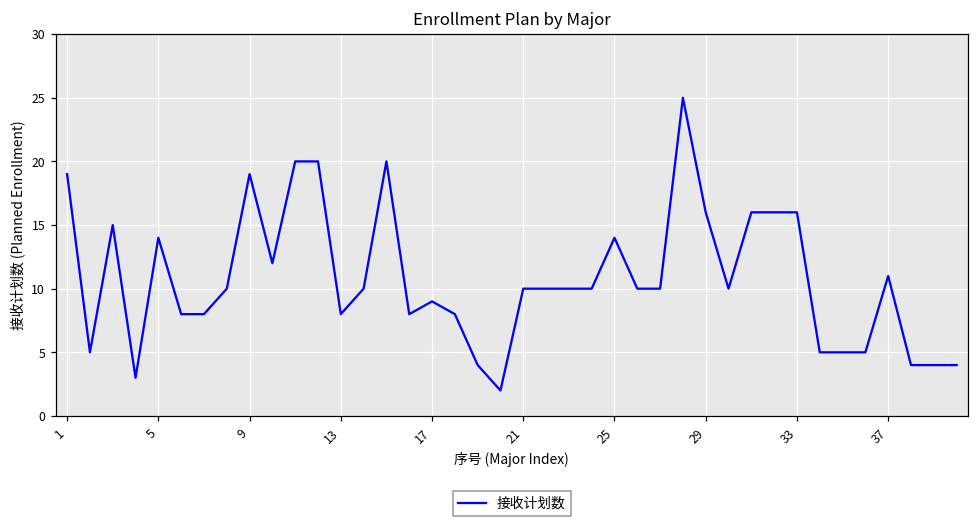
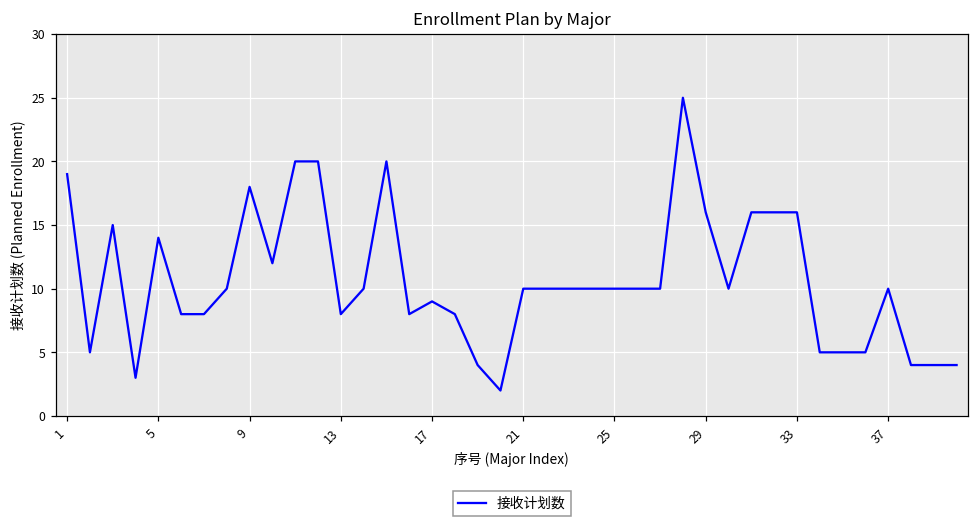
9: 19 -> 18
25: 14 -> 10
37: 11 -> 10
